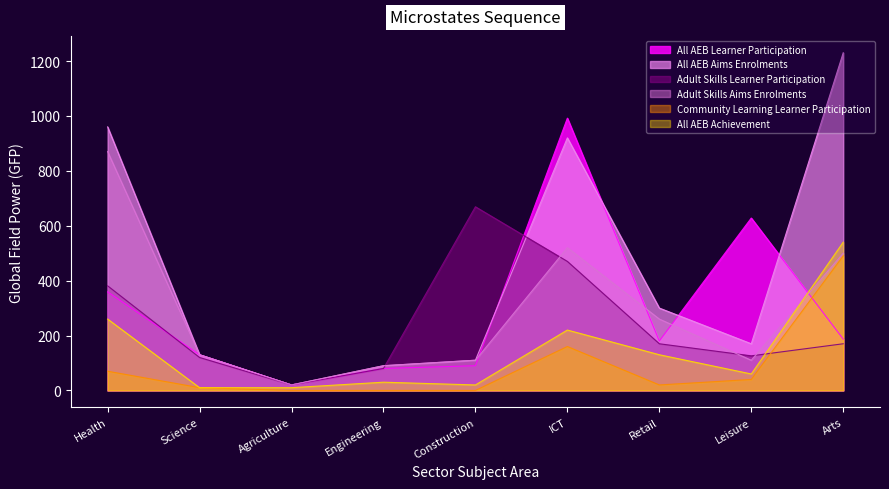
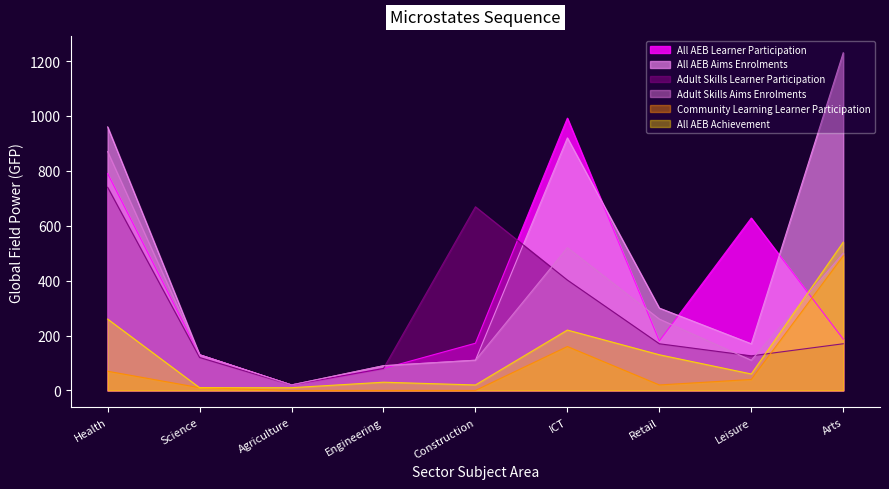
All AEB Learner Participation, Health: 360 -> 790
Adult Skills Learner Participation, Health: 380 -> 740
All AEB Learner Participation, Construction: 90 -> 170
Adult Skills Learner Participation, ICT: 470 -> 400
